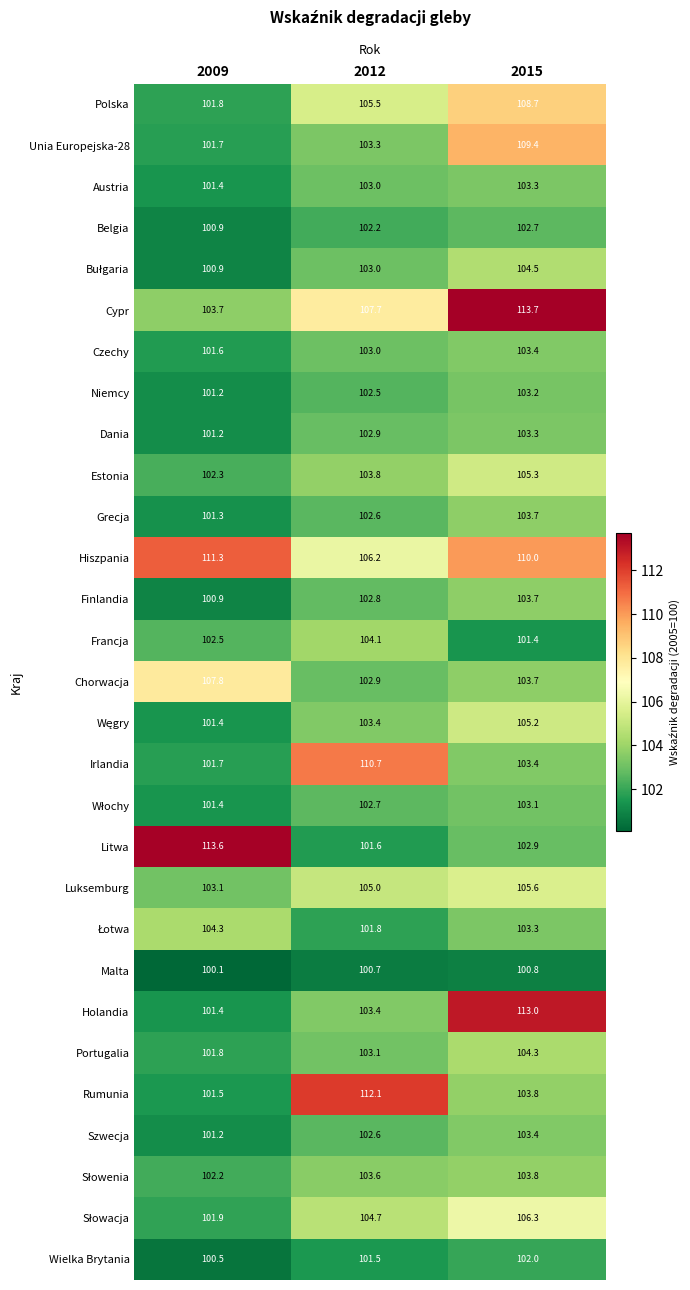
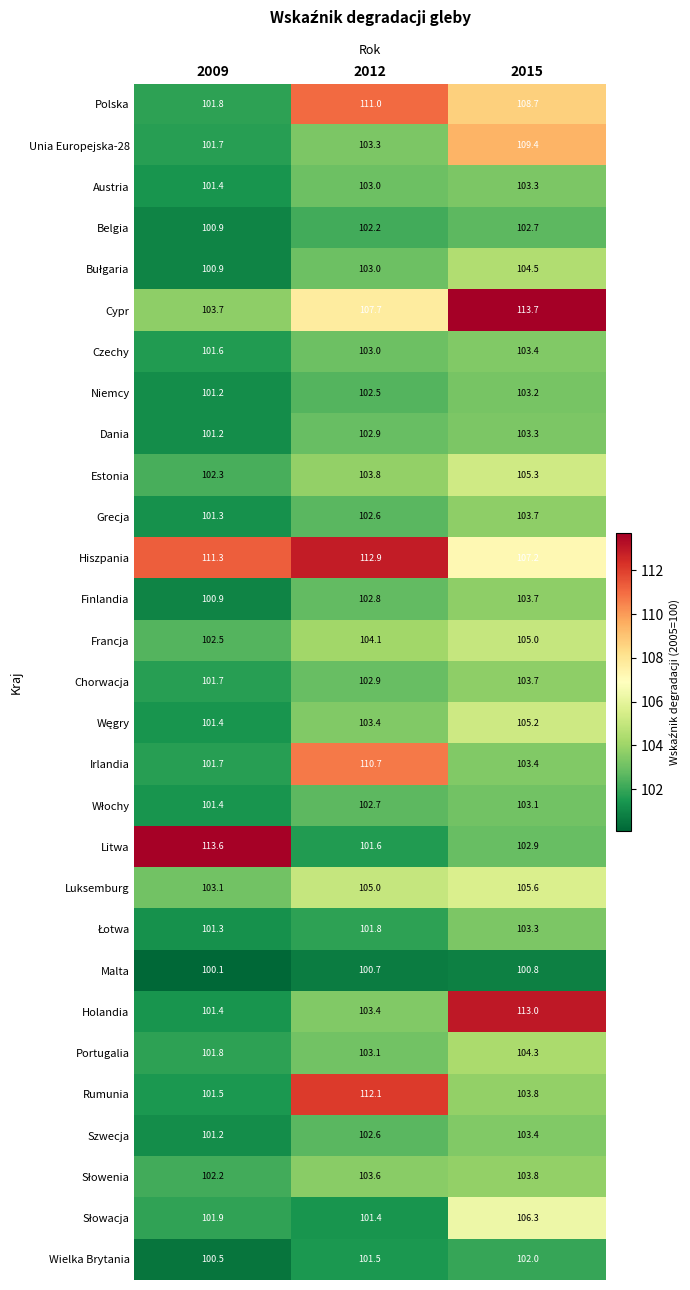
Polska, 2012: 105.5 -> 111.0
Hiszpania, 2012: 106.2 -> 112.9
Hiszpania, 2015: 110.0 -> 107.2
Francja, 2015: 101.4 -> 105.0
Chorwacja, 2009: 107.8 -> 101.7
Łotwa, 2009: 104.3 -> 101.3
Słowacja, 2012: 104.7 -> 101.4
